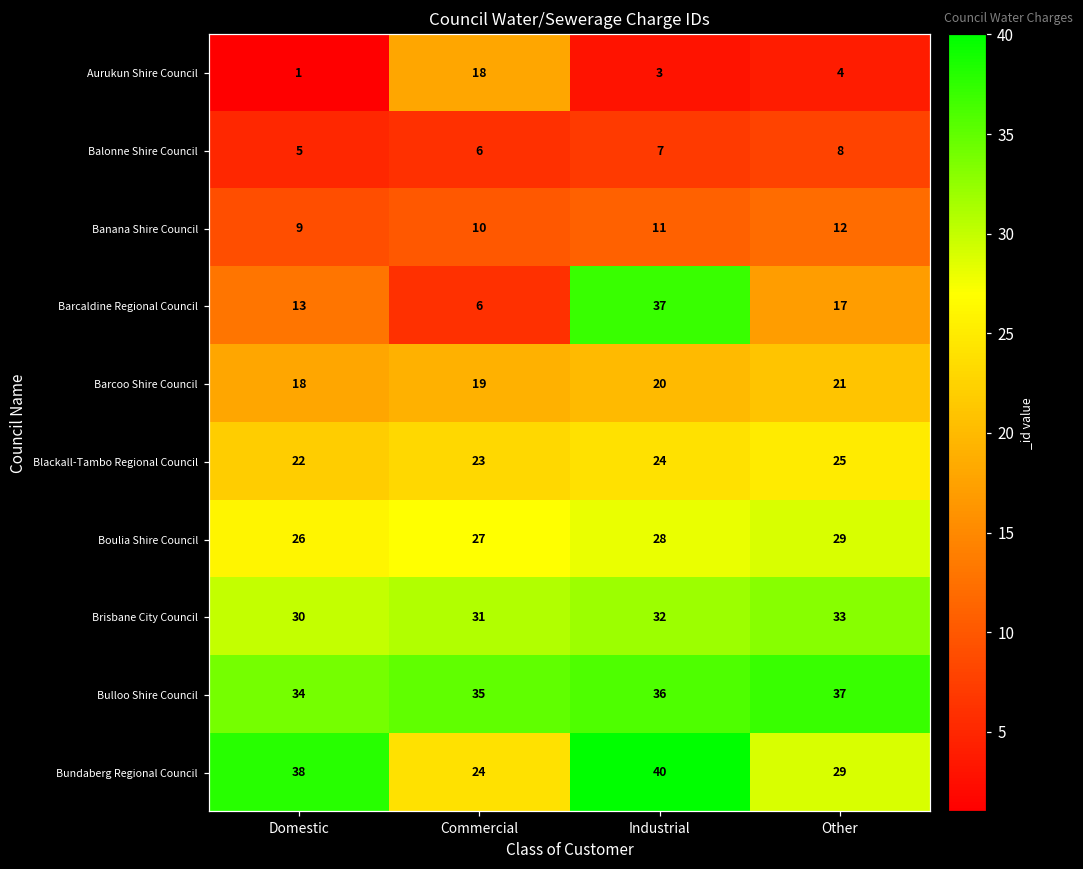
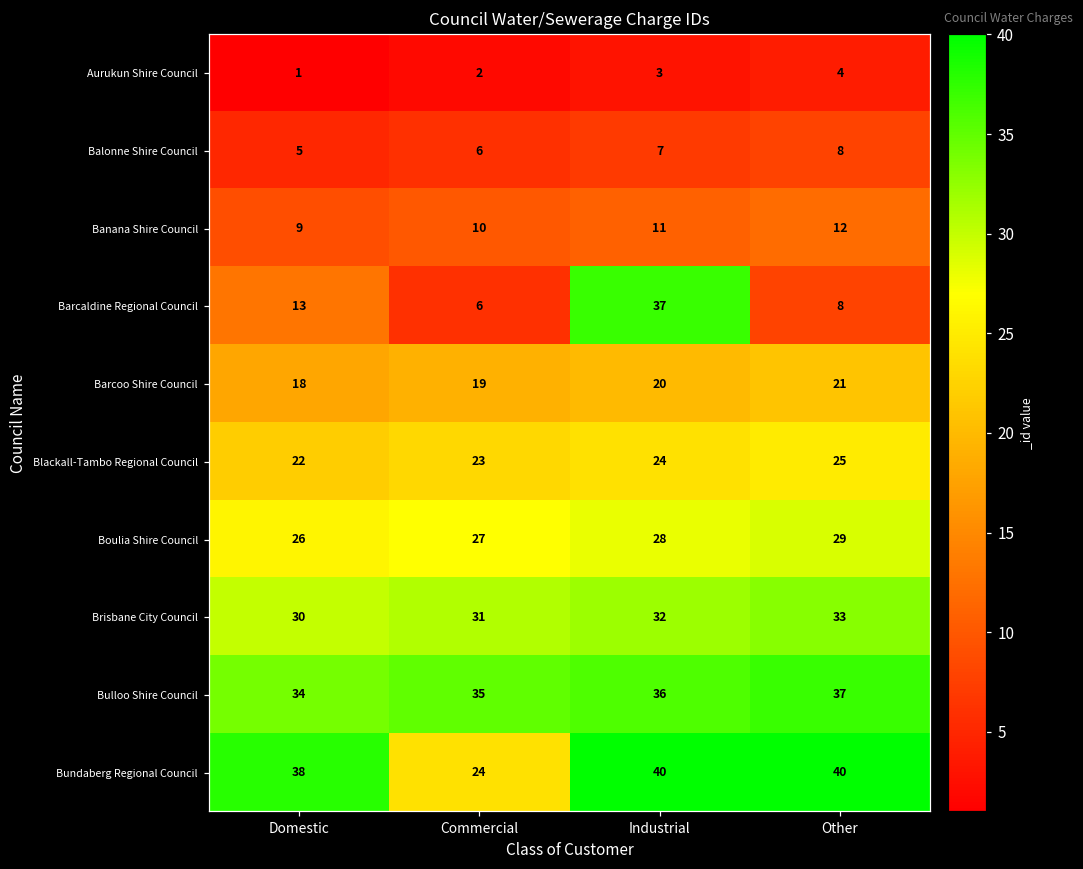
Aurukun Shire Council, Commercial: 18 -> 2
Barcaldine Regional Council, Other: 17 -> 8
Bundaberg Regional Council, Other: 29 -> 40
